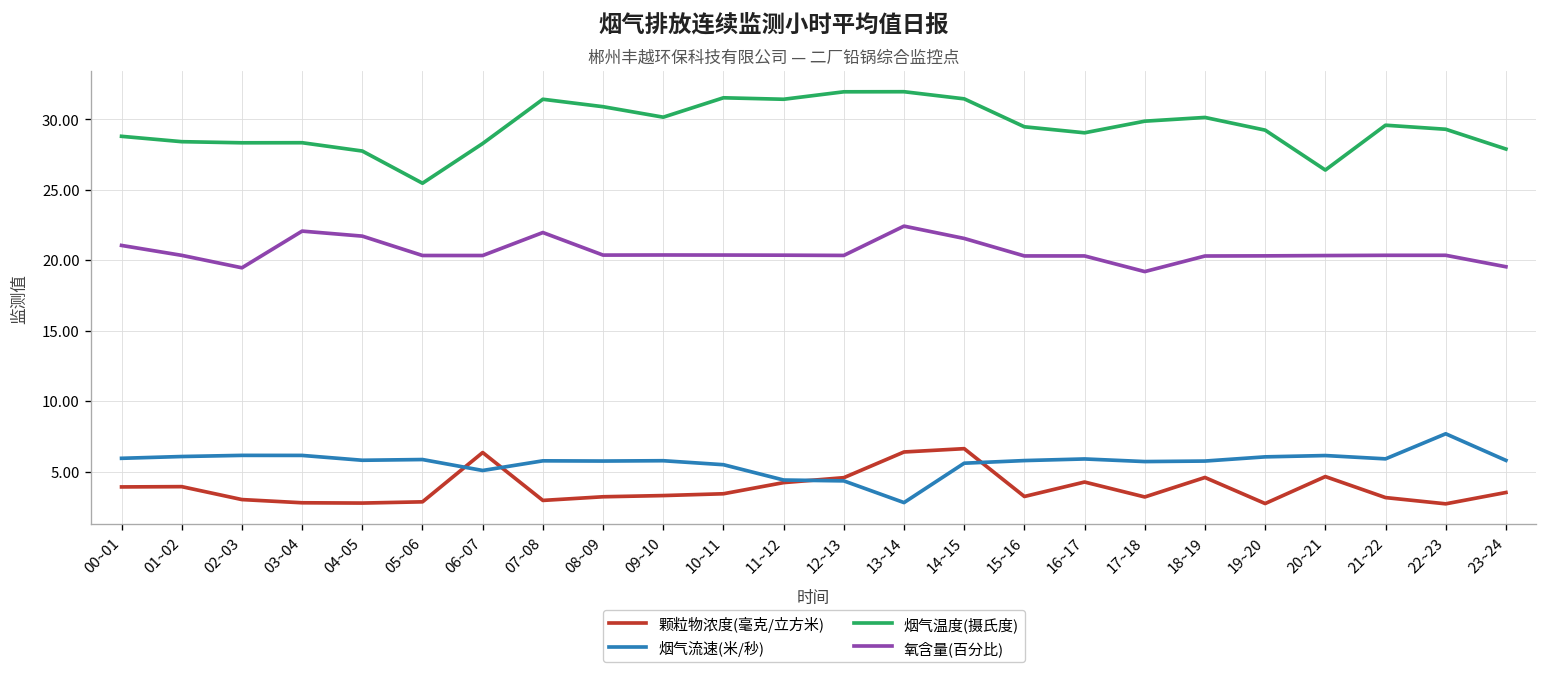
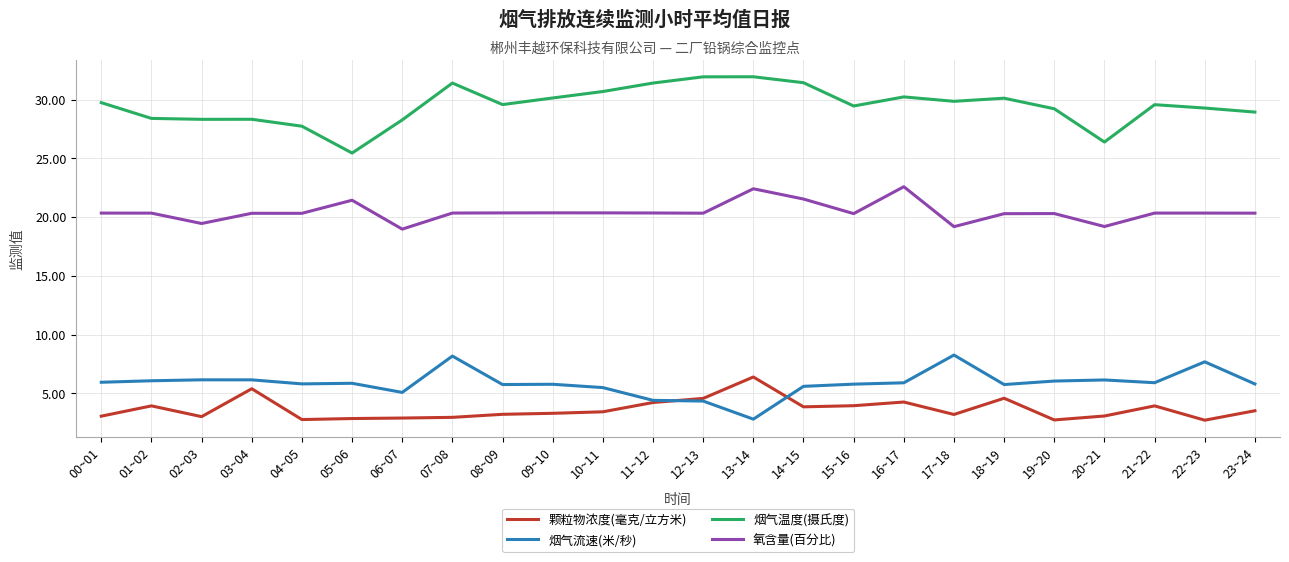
颗粒物浓度(毫克/立方米), 00~01: 3.9 -> 3.1
烟气温度(摄氏度), 00~01: 28.8 -> 29.7
氧含量(百分比), 00~01: 21.0 -> 20.3
颗粒物浓度(毫克/立方米), 03~04: 2.8 -> 5.4
氧含量(百分比), 03~04: 22.1 -> 20.3
氧含量(百分比), 04~05: 21.7 -> 20.3
氧含量(百分比), 05~06: 20.3 -> 21.4
颗粒物浓度(毫克/立方米), 06~07: 6.4 -> 2.9
氧含量(百分比), 06~07: 20.3 -> 19.0
烟气流速(米/秒), 07~08: 5.8 -> 8.2
氧含量(百分比), 07~08: 22.0 -> 20.3
烟气温度(摄氏度), 08~09: 30.9 -> 29.6
烟气温度(摄氏度), 10~11: 31.5 -> 30.7
颗粒物浓度(毫克/立方米), 14~15: 6.6 -> 3.8
颗粒物浓度(毫克/立方米), 15~16: 3.2 -> 3.9
烟气温度(摄氏度), 16~17: 29.0 -> 30.2
氧含量(百分比), 16~17: 20.3 -> 22.6
烟气流速(米/秒), 17~18: 5.7 -> 8.3
颗粒物浓度(毫克/立方米), 20~21: 4.6 -> 3.1
氧含量(百分比), 20~21: 20.3 -> 19.2
颗粒物浓度(毫克/立方米), 21~22: 3.2 -> 3.9
烟气温度(摄氏度), 23~24: 27.9 -> 28.9
氧含量(百分比), 23~24: 19.5 -> 20.3
